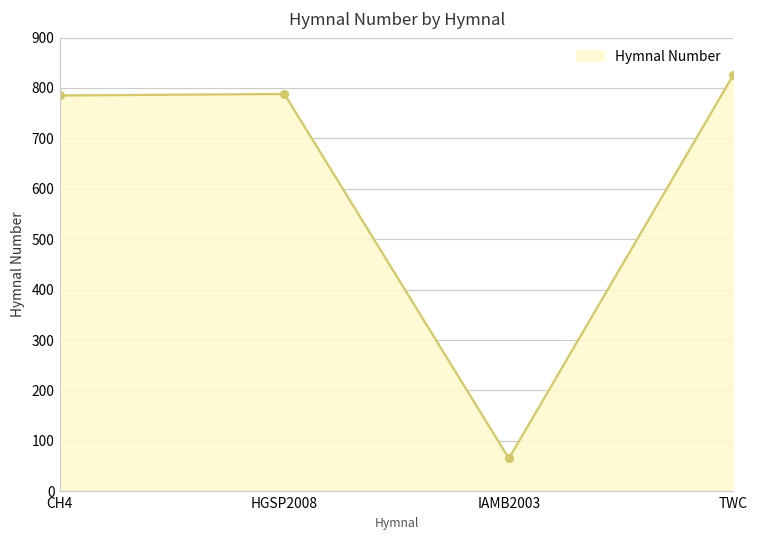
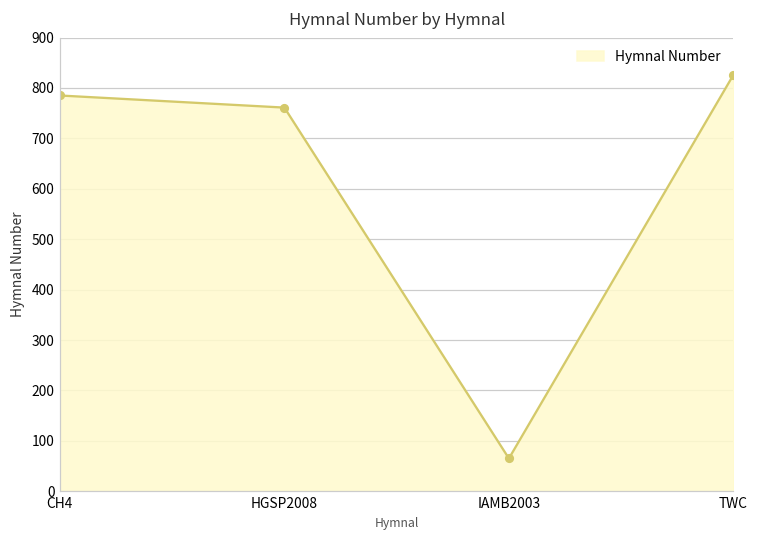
HGSP2008: 790 -> 760
